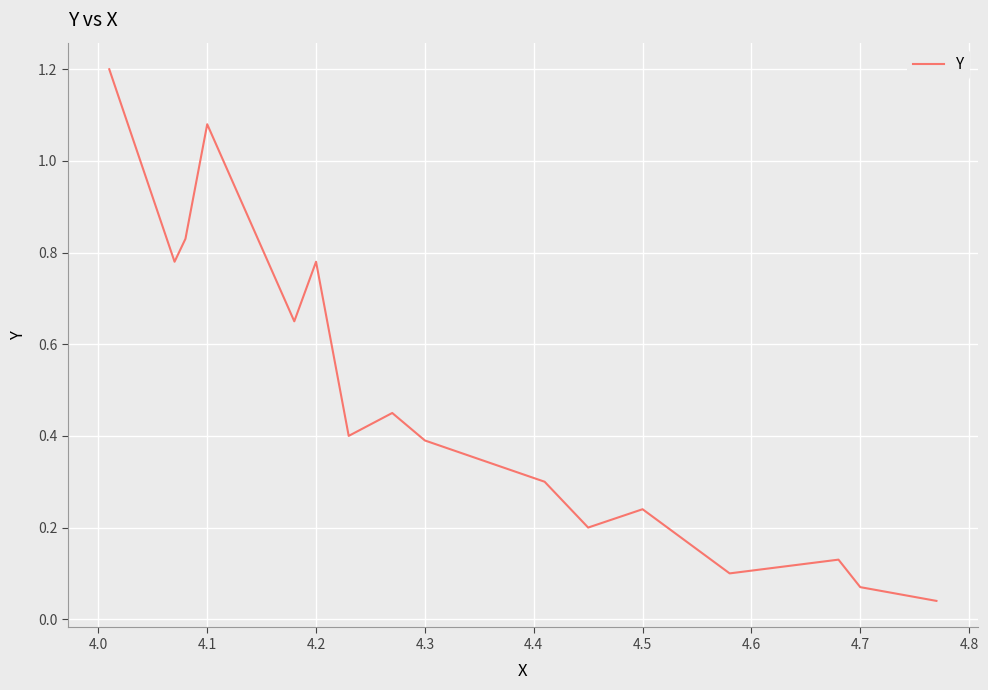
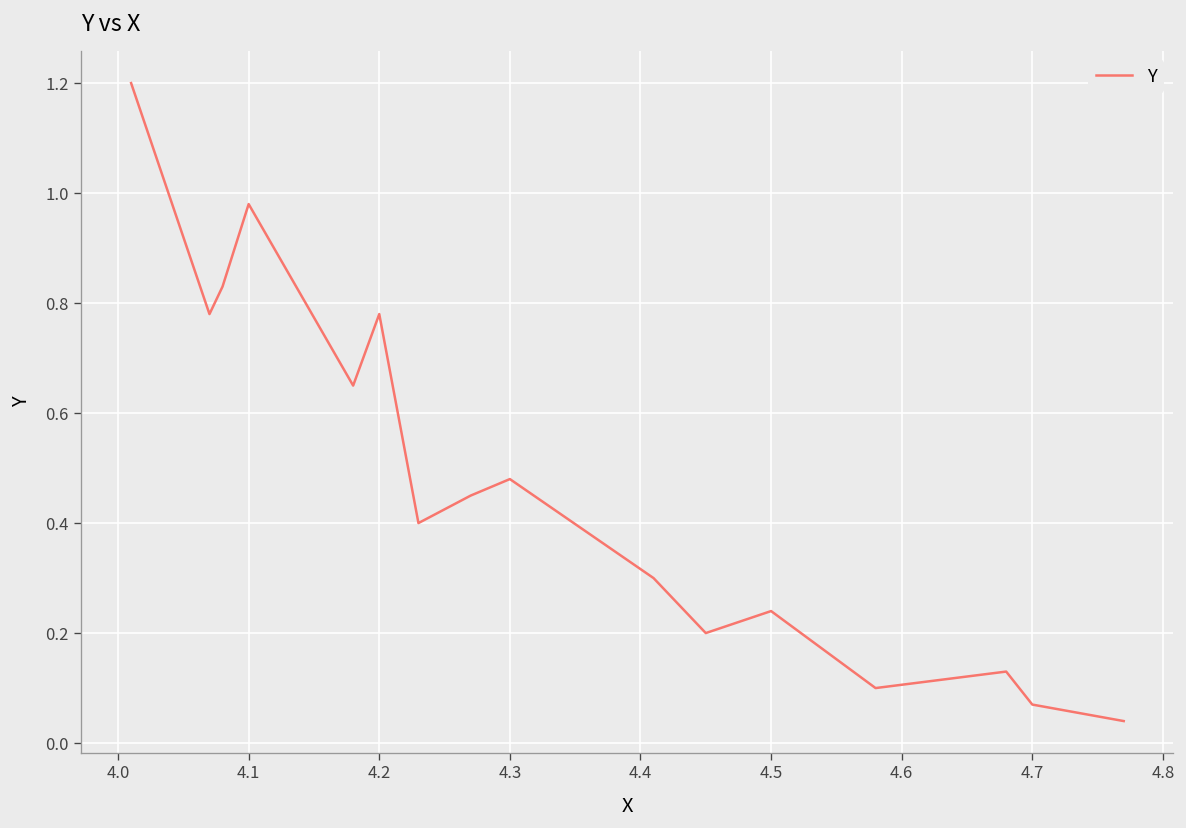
4.1: 1.08 -> 0.98
4.3: 0.39 -> 0.48
